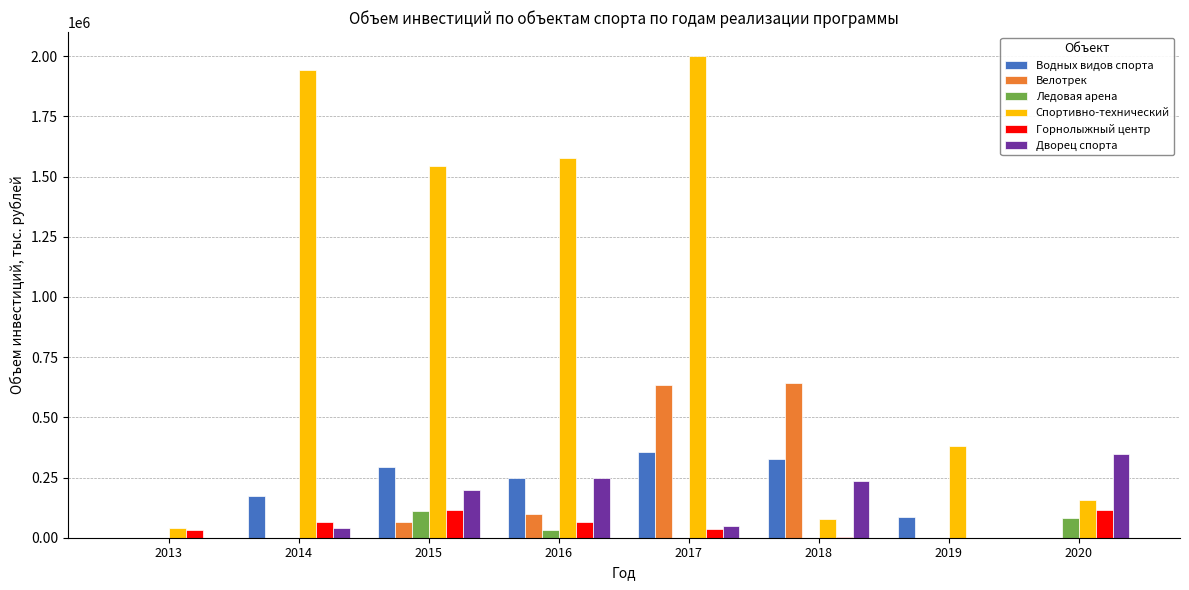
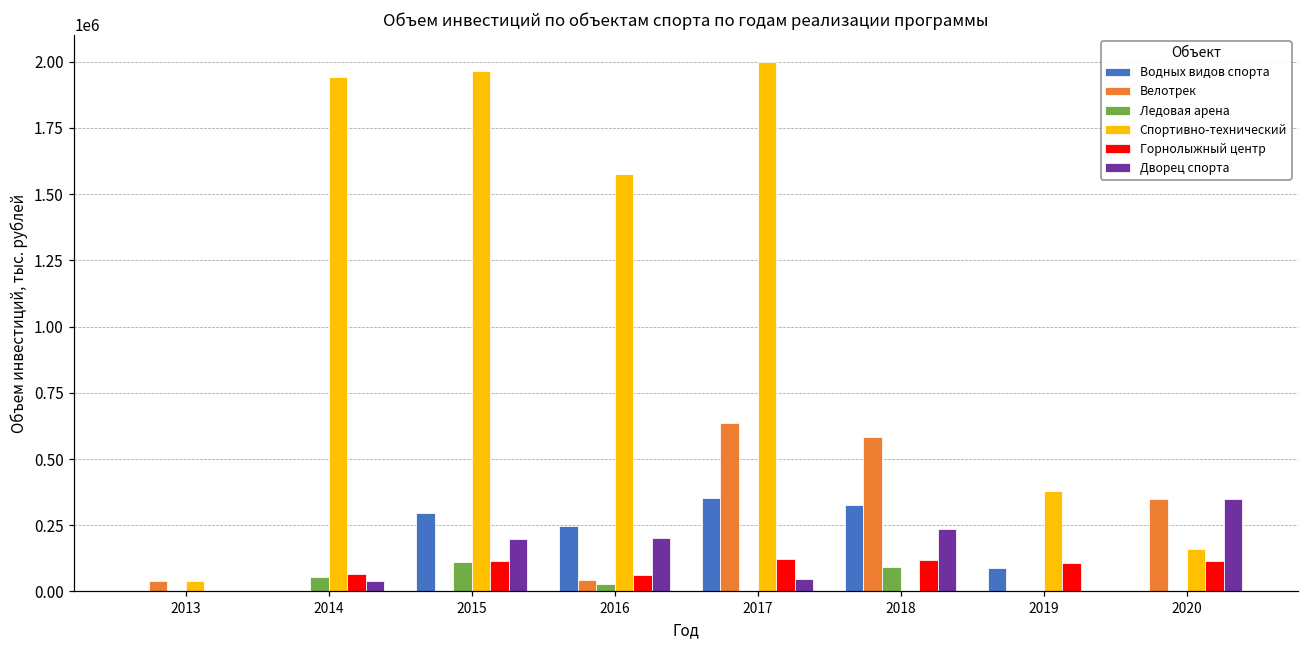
Велотрек, 2013: 0 -> 40000
Горнолыжный центр, 2013: 30000 -> 0
Водных видов спорта, 2014: 170000 -> 0
Ледовая арена, 2014: 0 -> 60000
Велотрек, 2015: 60000 -> 0
Спортивно-технический, 2015: 1540000 -> 1970000
Велотрек, 2016: 100000 -> 40000
Дворец спорта, 2016: 250000 -> 200000
Горнолыжный центр, 2017: 40000 -> 120000
Велотрек, 2018: 640000 -> 590000
Ледовая арена, 2018: 0 -> 90000
Спортивно-технический, 2018: 80000 -> 0
Горнолыжный центр, 2018: 10000 -> 120000
Горнолыжный центр, 2019: 0 -> 110000
Велотрек, 2020: 0 -> 350000
Ледовая арена, 2020: 80000 -> 0
